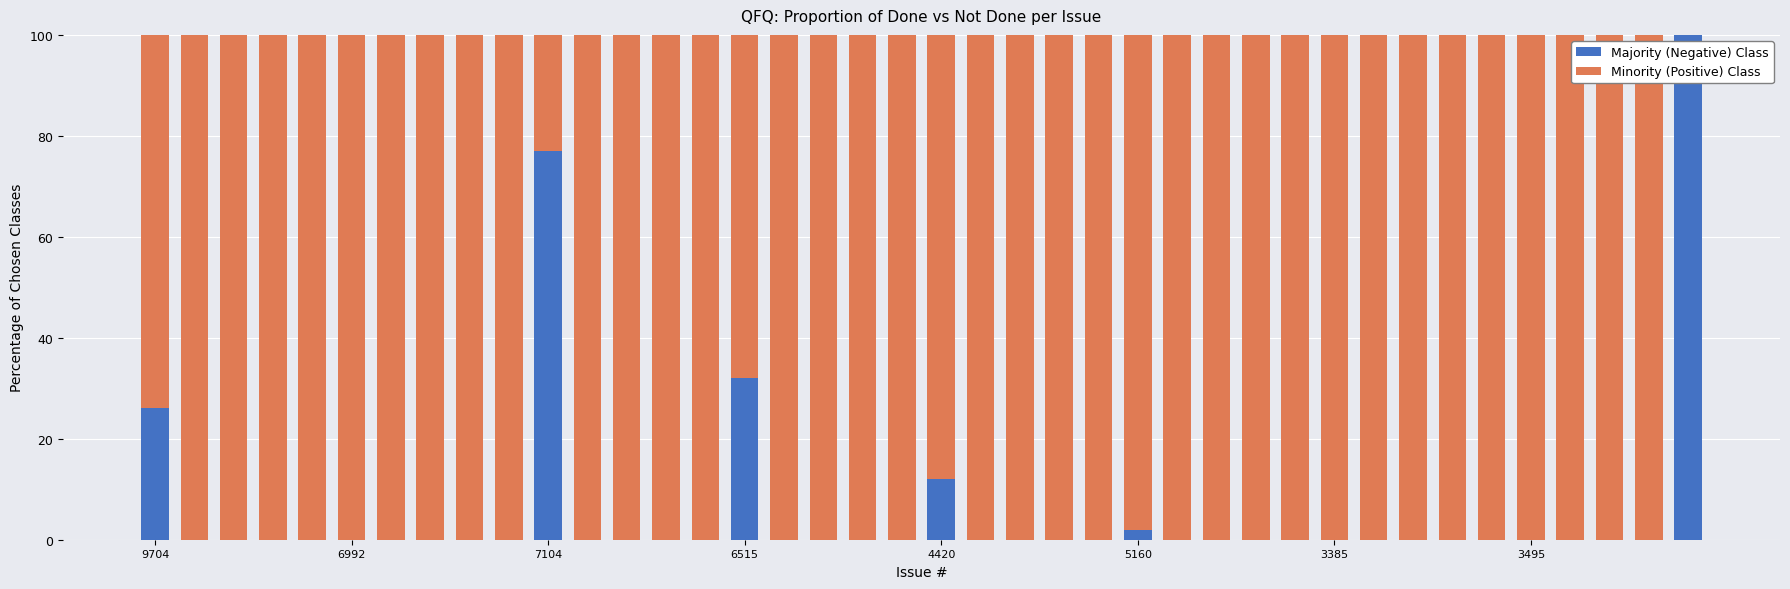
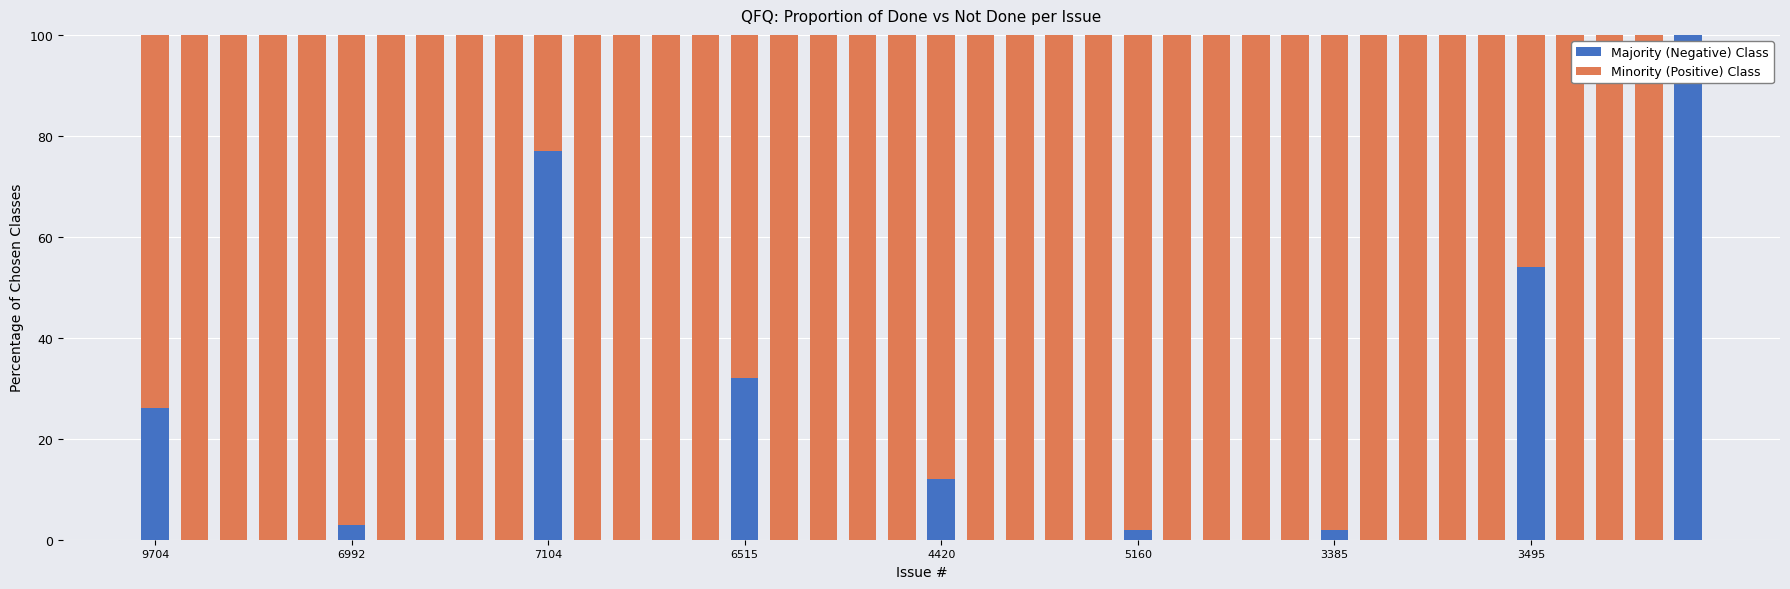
Majority (Negative) Class, 6992: 0 -> 3
Majority (Negative) Class, 3385: 0 -> 2
Majority (Negative) Class, 3495: 0 -> 54
